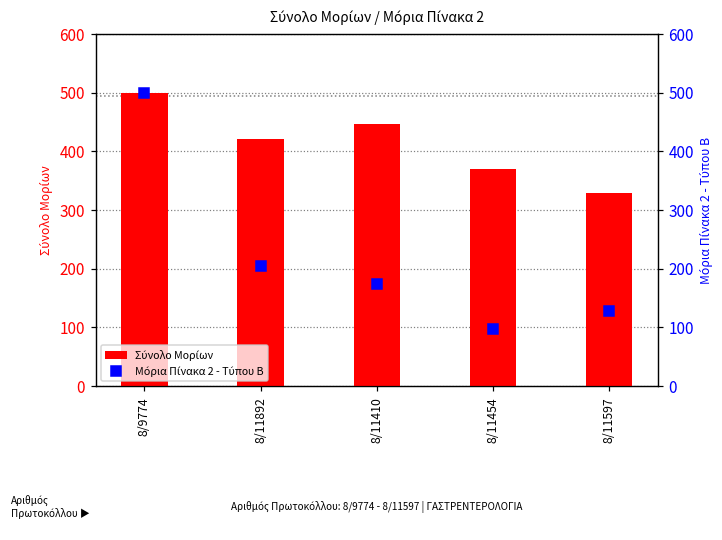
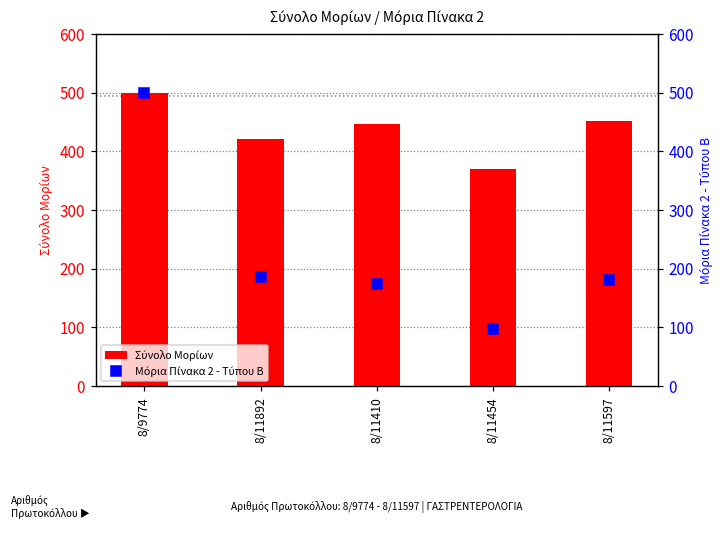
Σύνολο Μορίων, 8/11597: 330 -> 450
Μόρια Πίνακα 2 - Τύπου Β, 8/11892: 200 -> 190
Μόρια Πίνακα 2 - Τύπου Β, 8/11597: 130 -> 180
